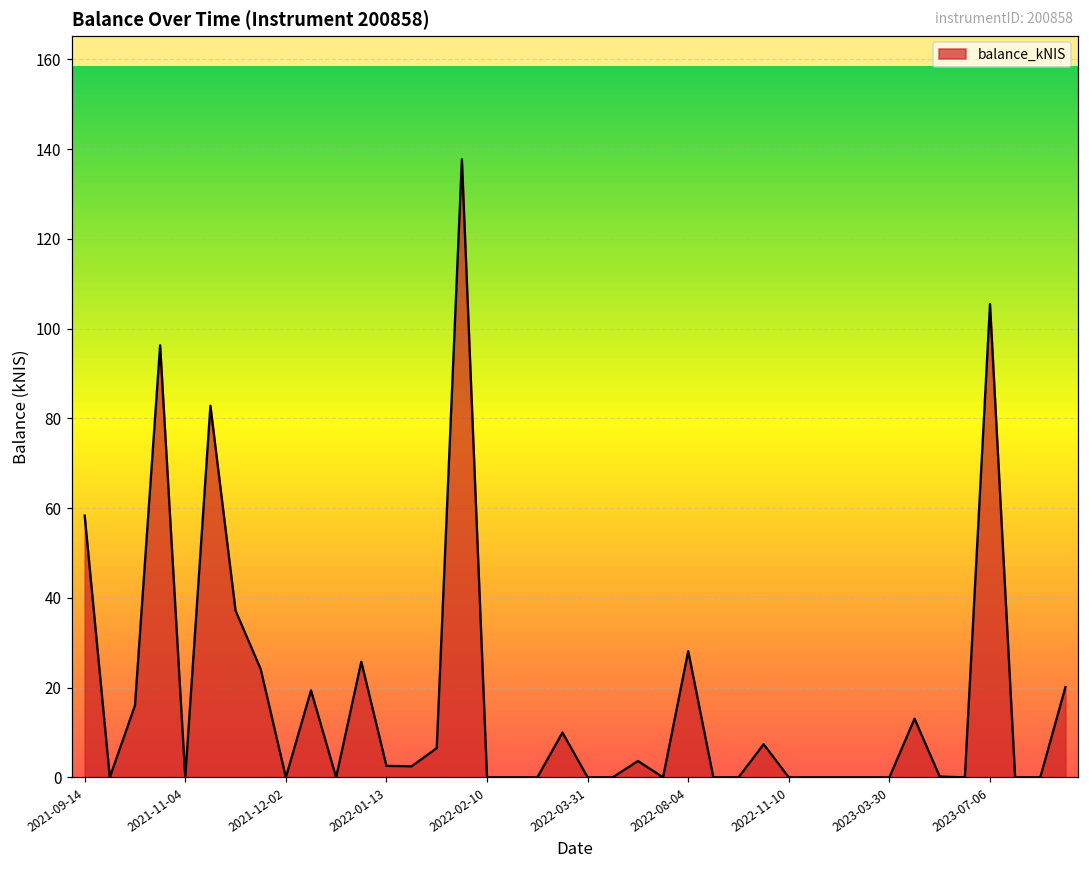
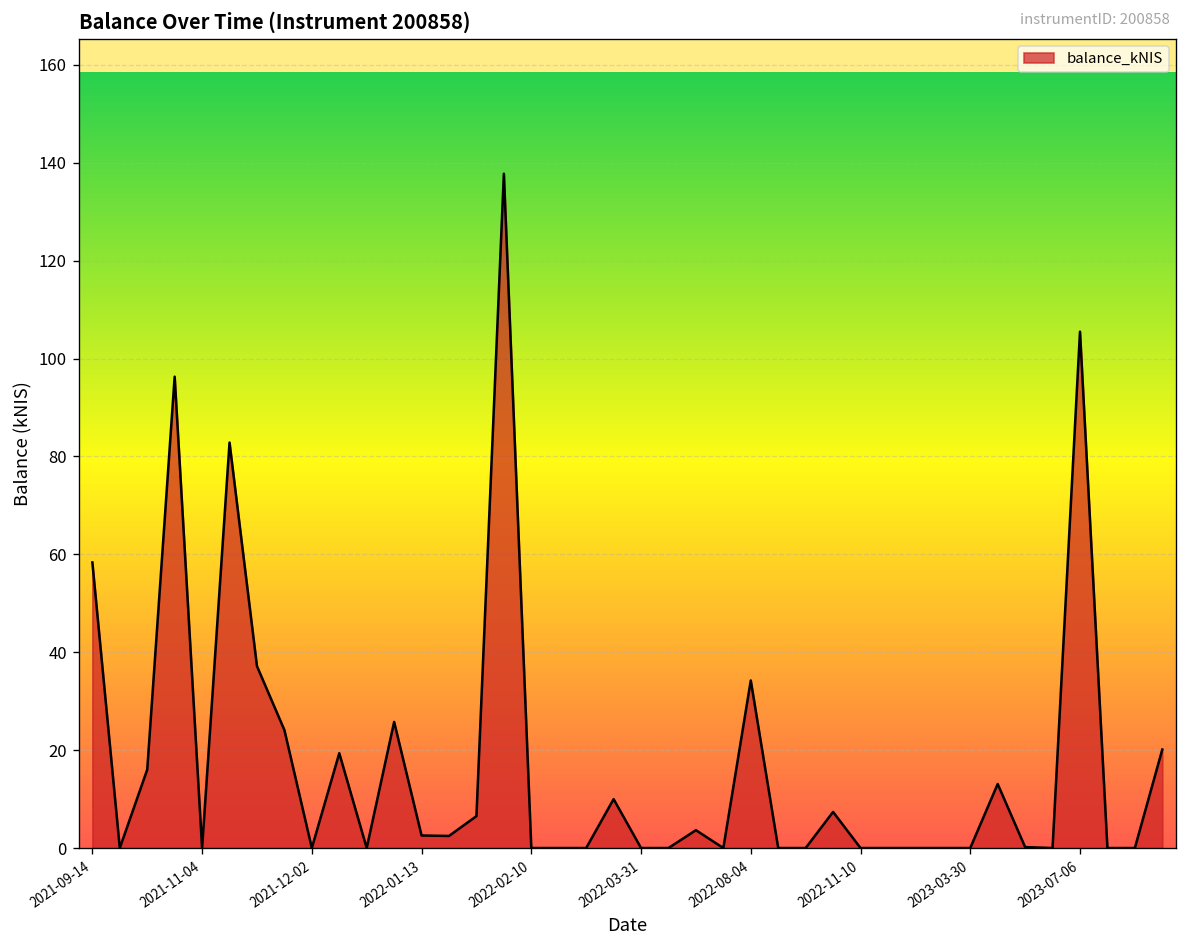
2022-08-04: 28 -> 34
